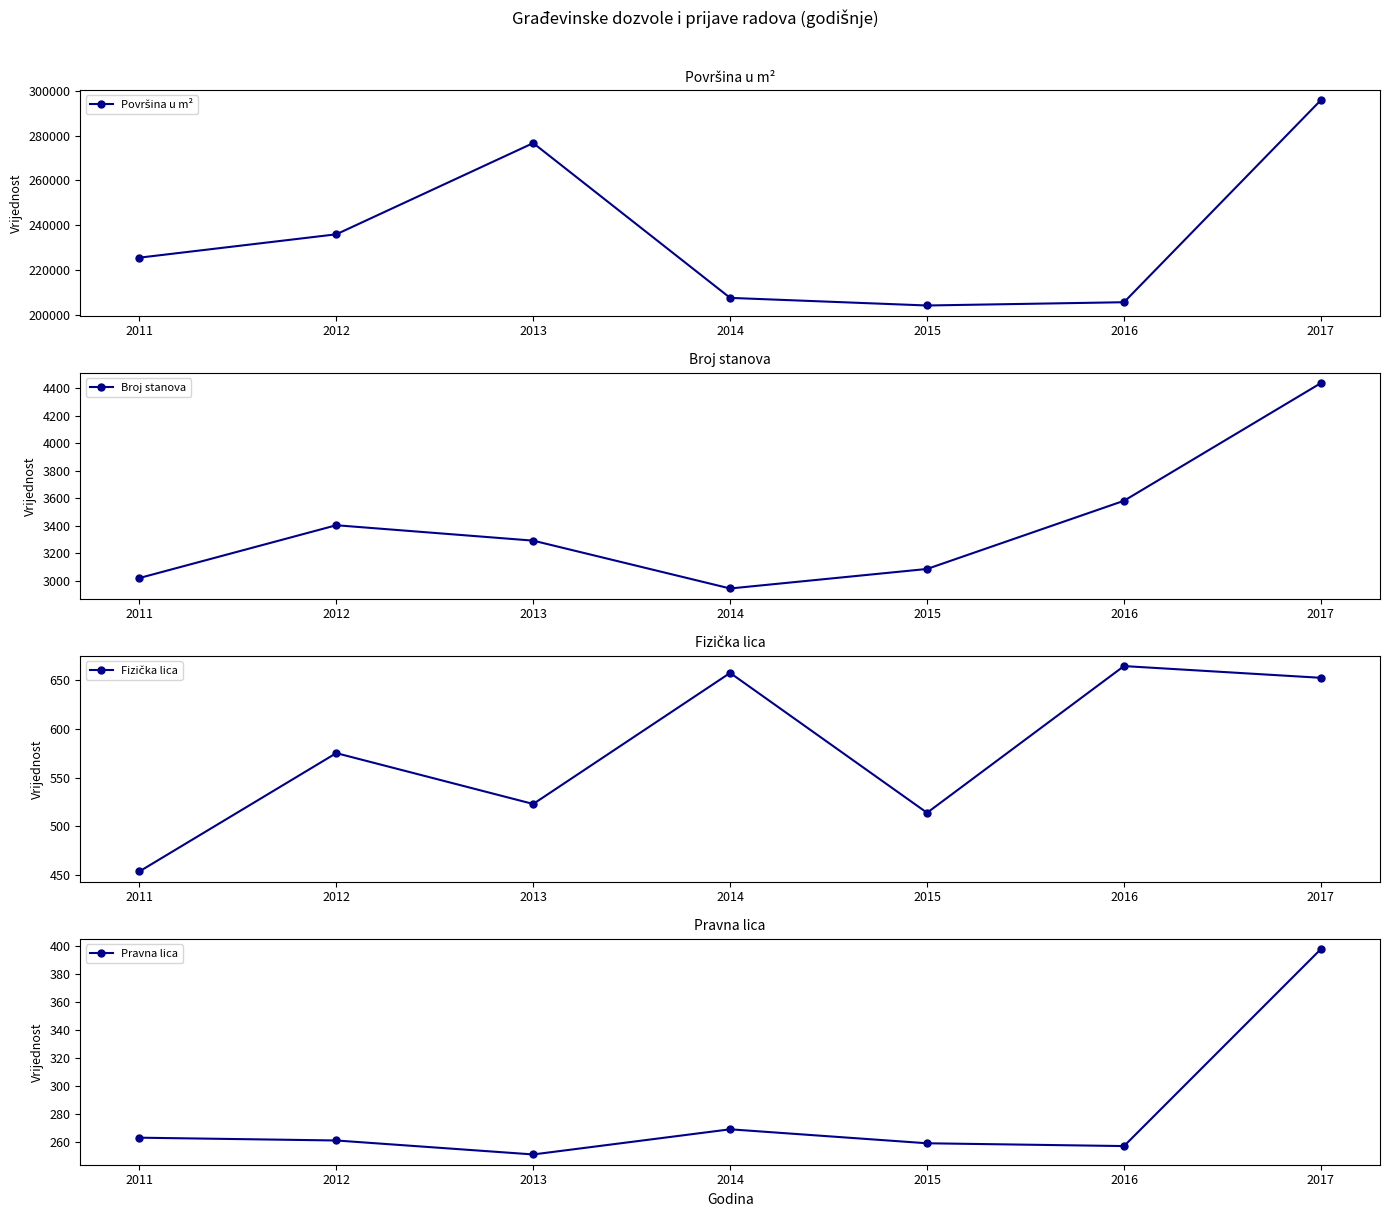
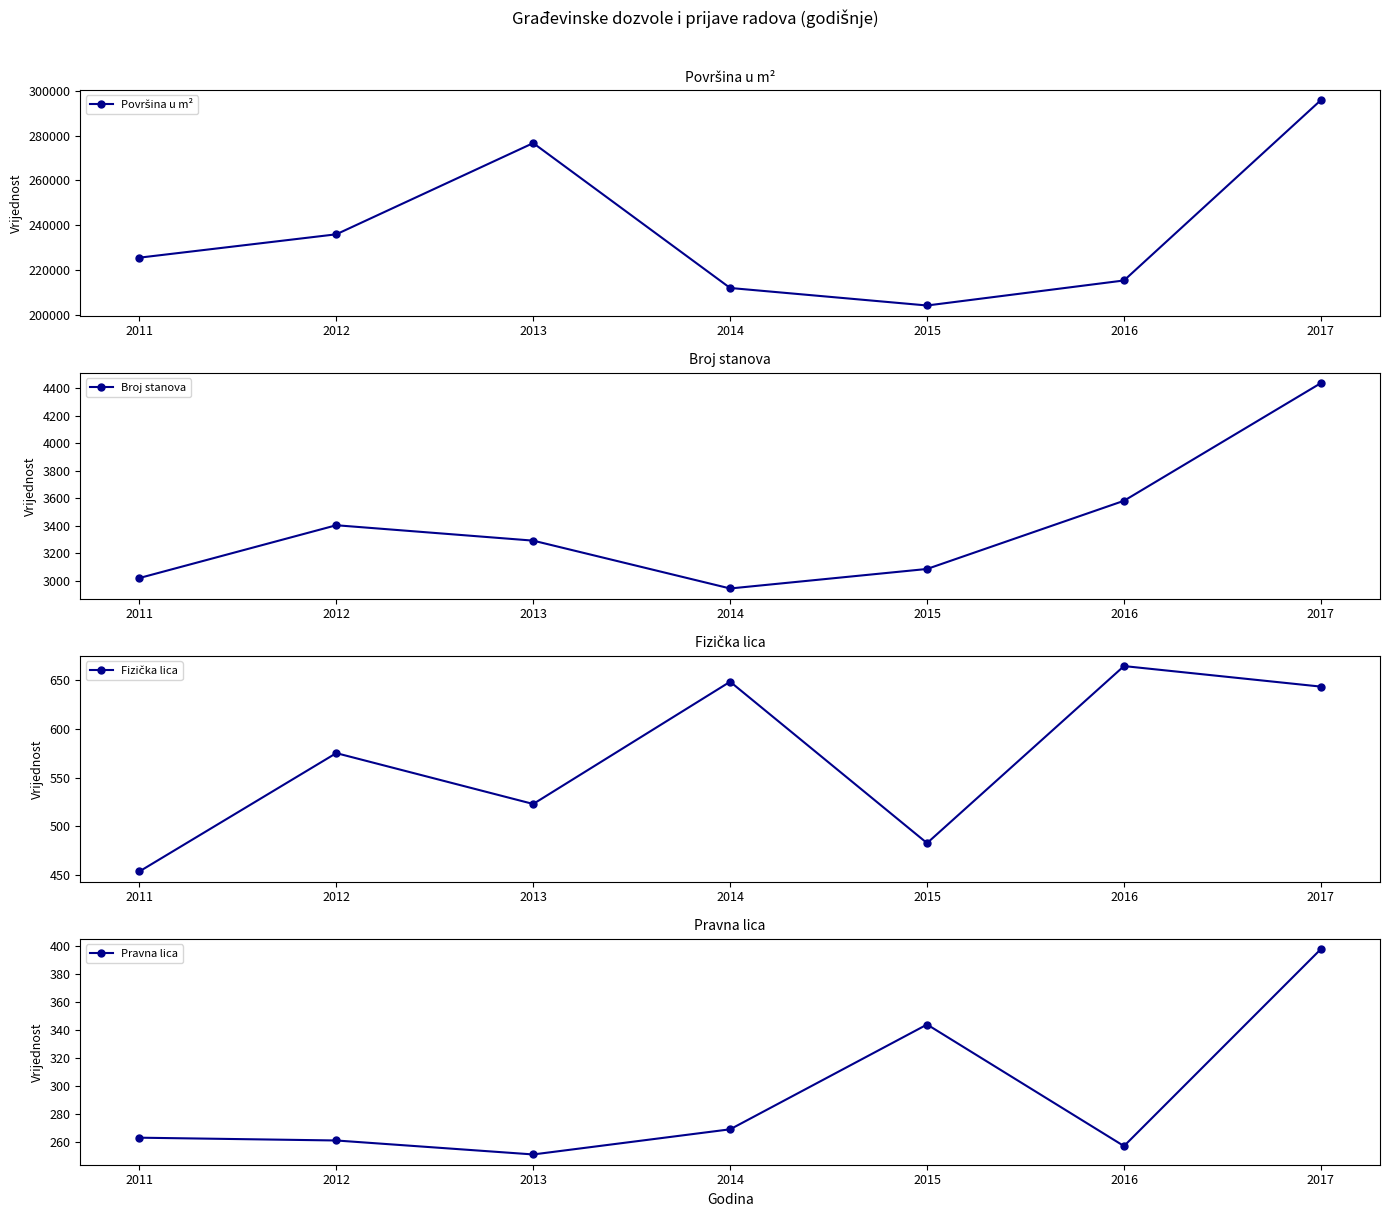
Površina u m², 2014: 207000 -> 212000
Površina u m², 2016: 205000 -> 215000
Fizička lica, 2014: 660 -> 650
Fizička lica, 2015: 510 -> 480
Fizička lica, 2017: 650 -> 640
Pravna lica, 2015: 259 -> 344
